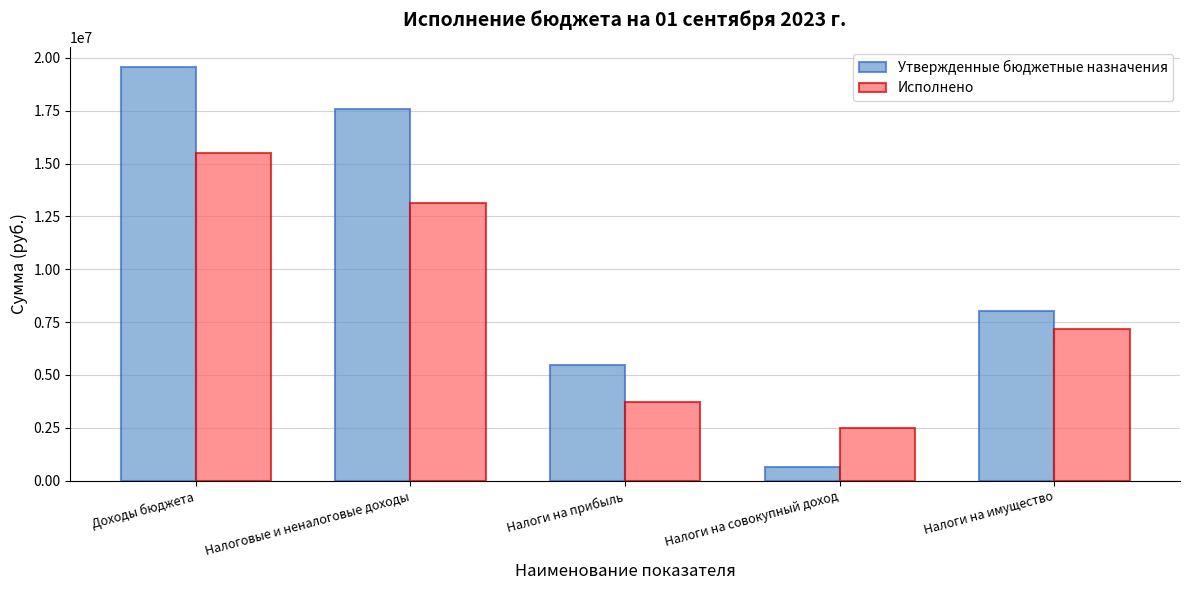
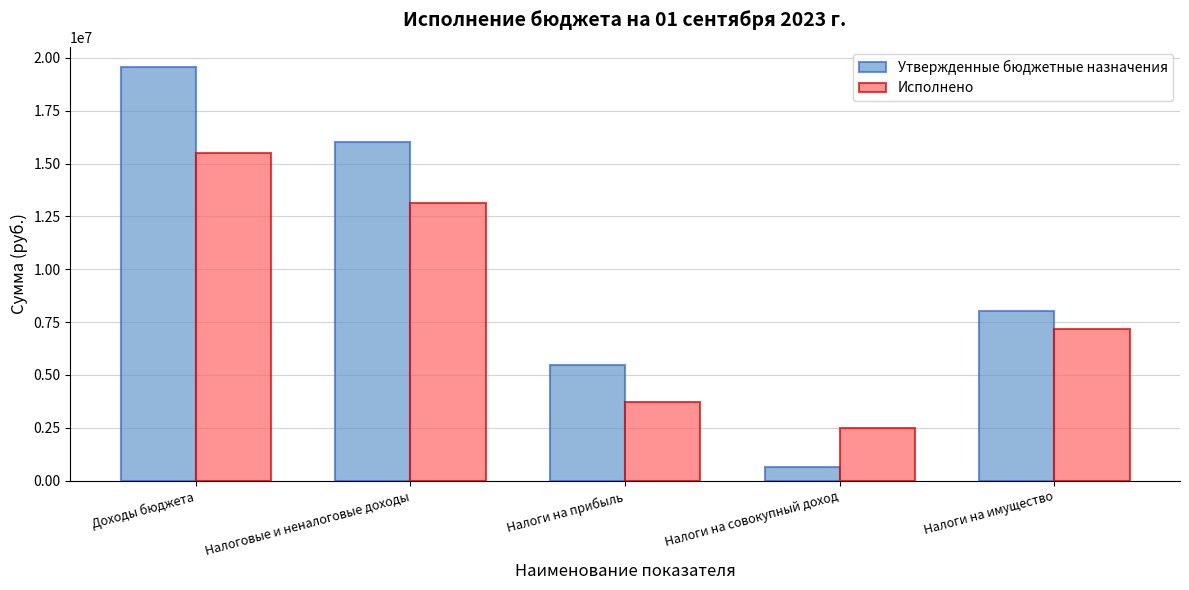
Утвержденные бюджетные назначения, Налоговые и неналоговые доходы: 17600000 -> 16000000
